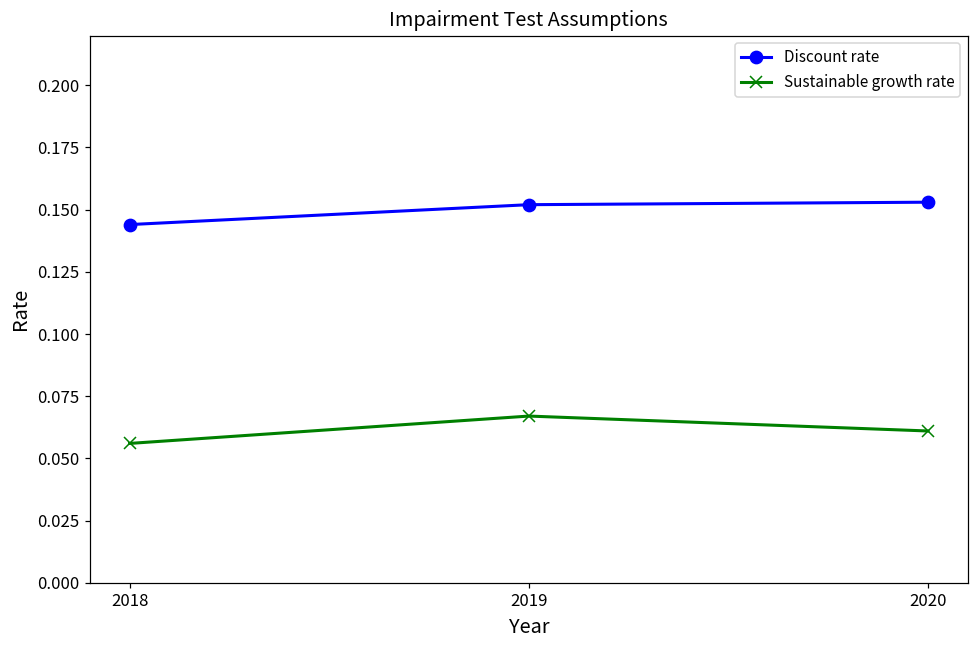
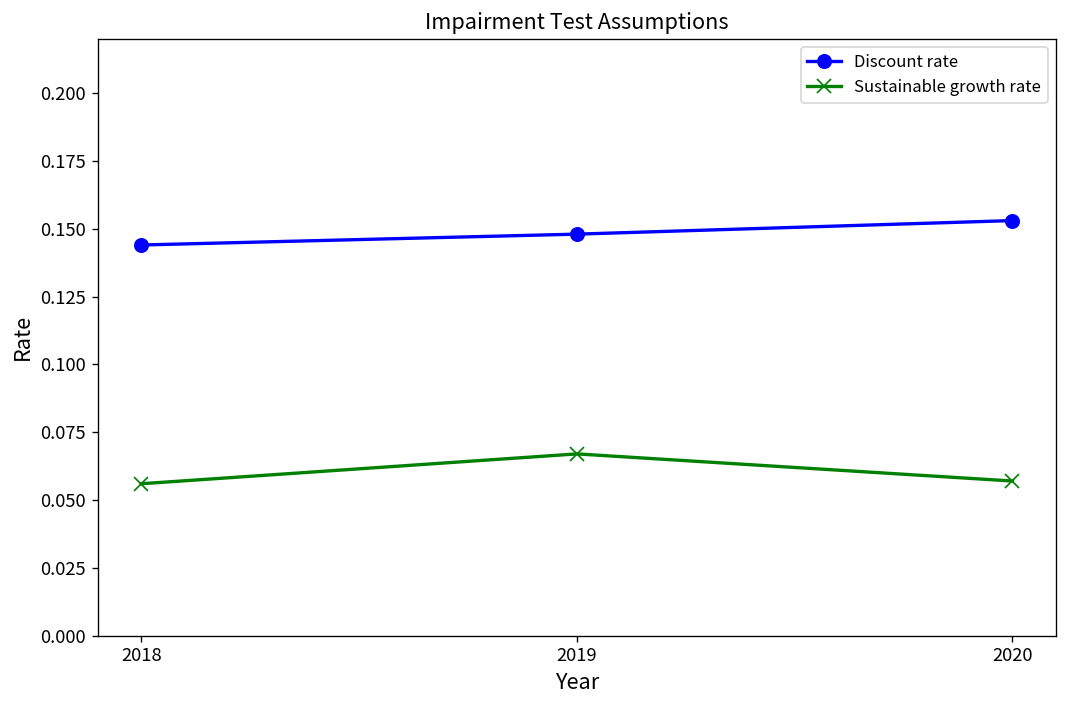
Discount rate, 2019: 0.152 -> 0.148
Sustainable growth rate, 2020: 0.061 -> 0.057
